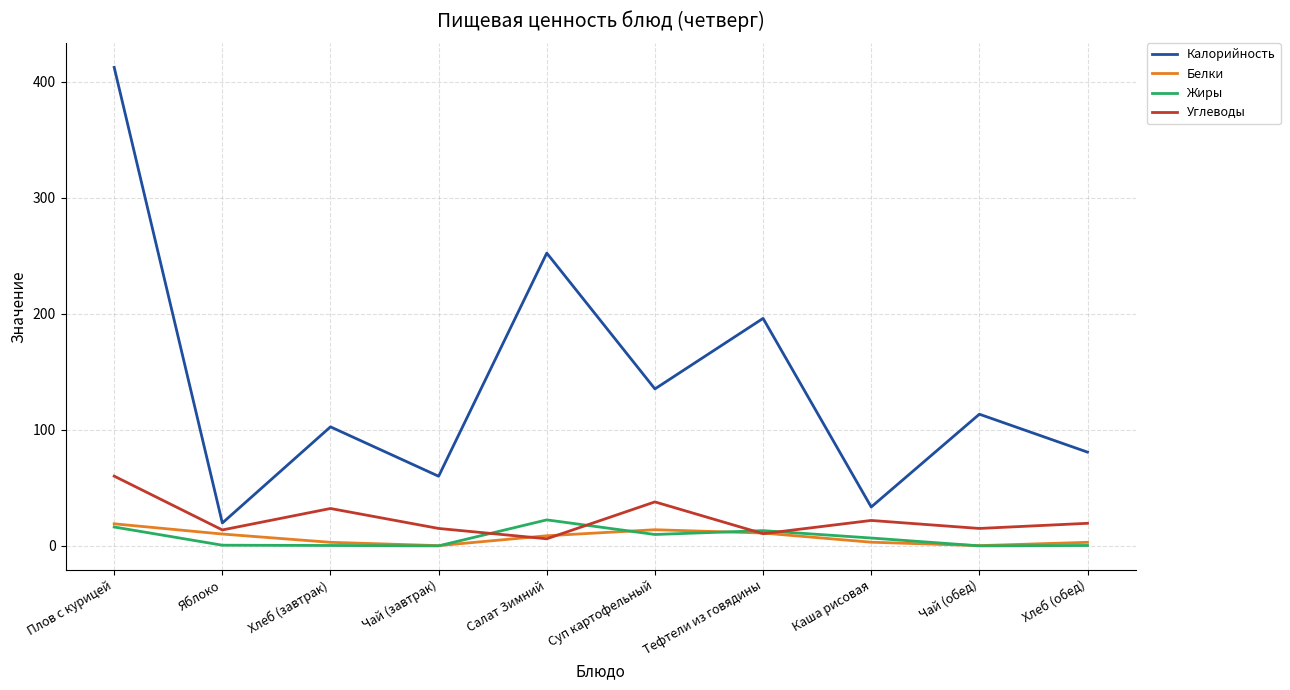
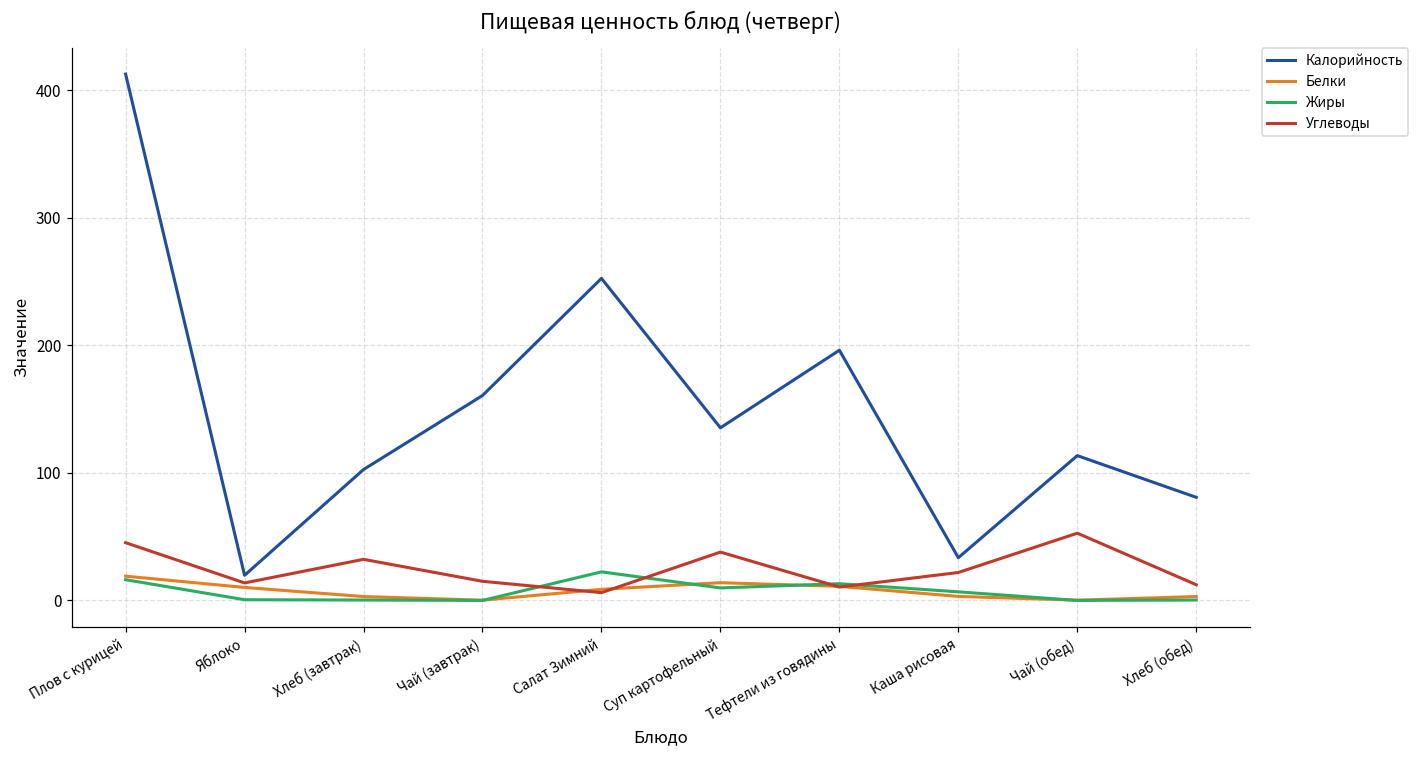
Углеводы, Плов с курицей: 60 -> 45
Калорийность, Чай (завтрак): 60 -> 161
Углеводы, Чай (обед): 15 -> 53
Углеводы, Хлеб (обед): 19 -> 12
